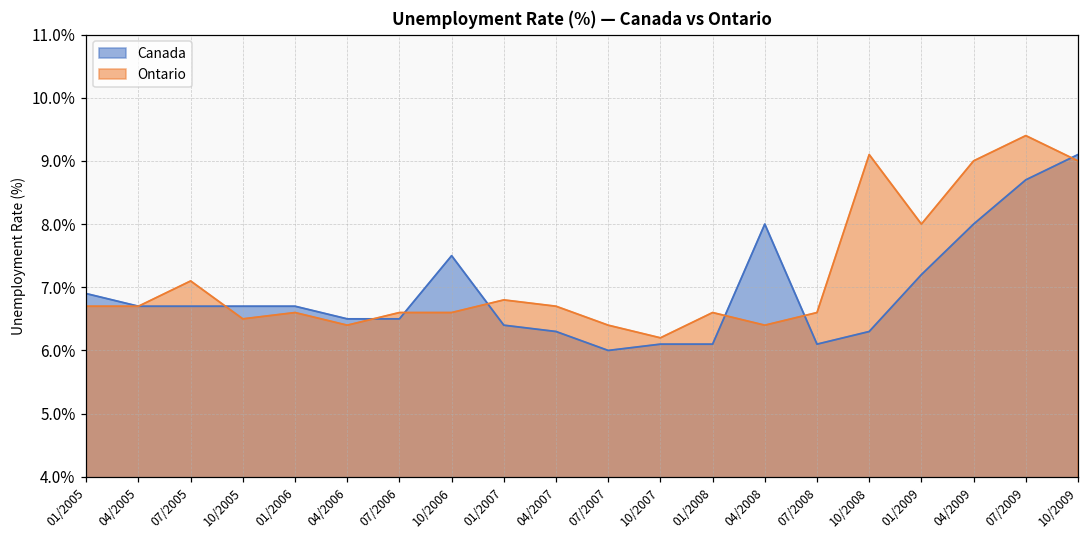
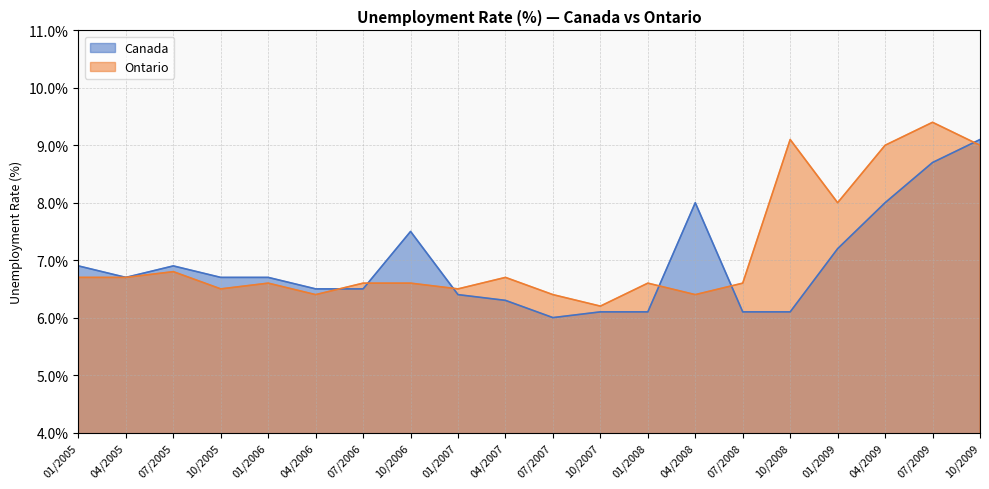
Canada, 07/2005: 6.7% -> 6.9%
Ontario, 07/2005: 7.1% -> 6.8%
Ontario, 01/2007: 6.8% -> 6.5%
Canada, 10/2008: 6.3% -> 6.1%
